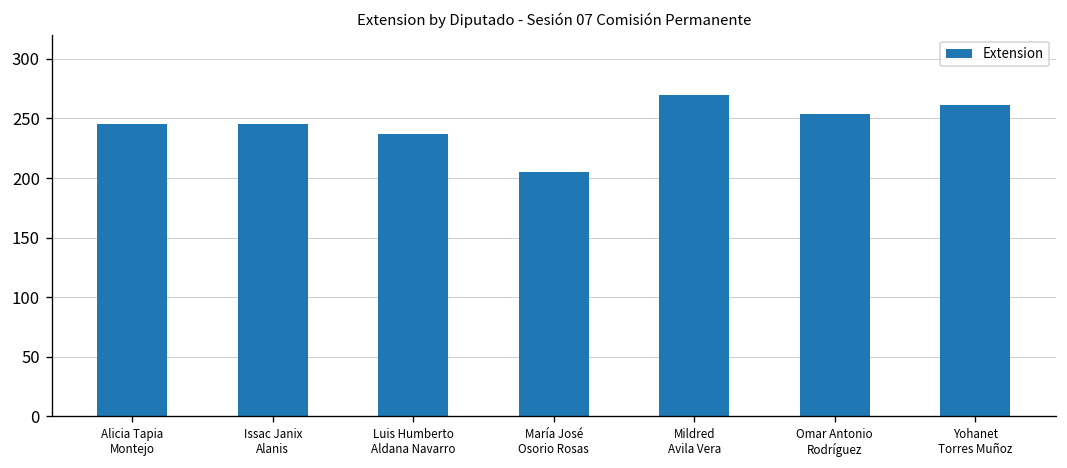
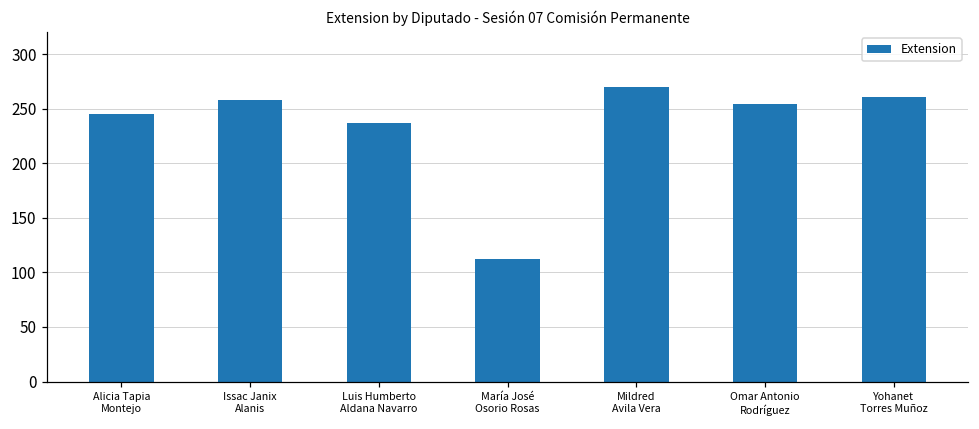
Issac Janix Alanis: 250 -> 260
María José Osorio Rosas: 210 -> 110
